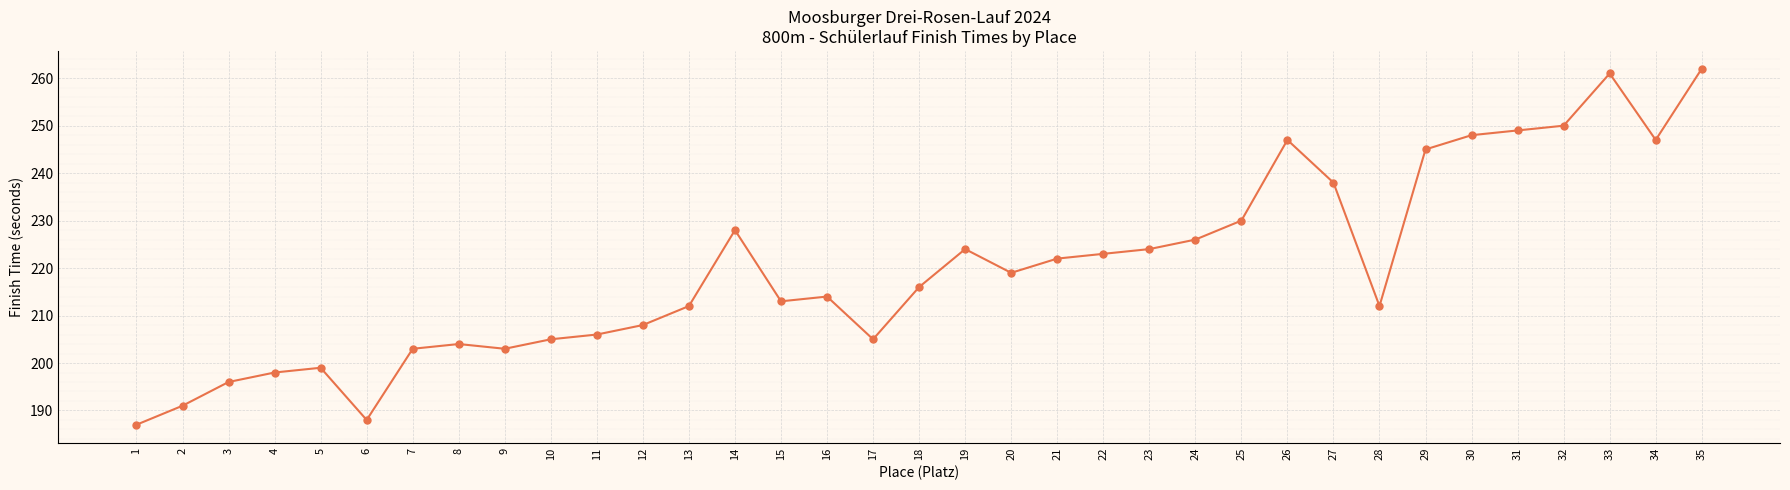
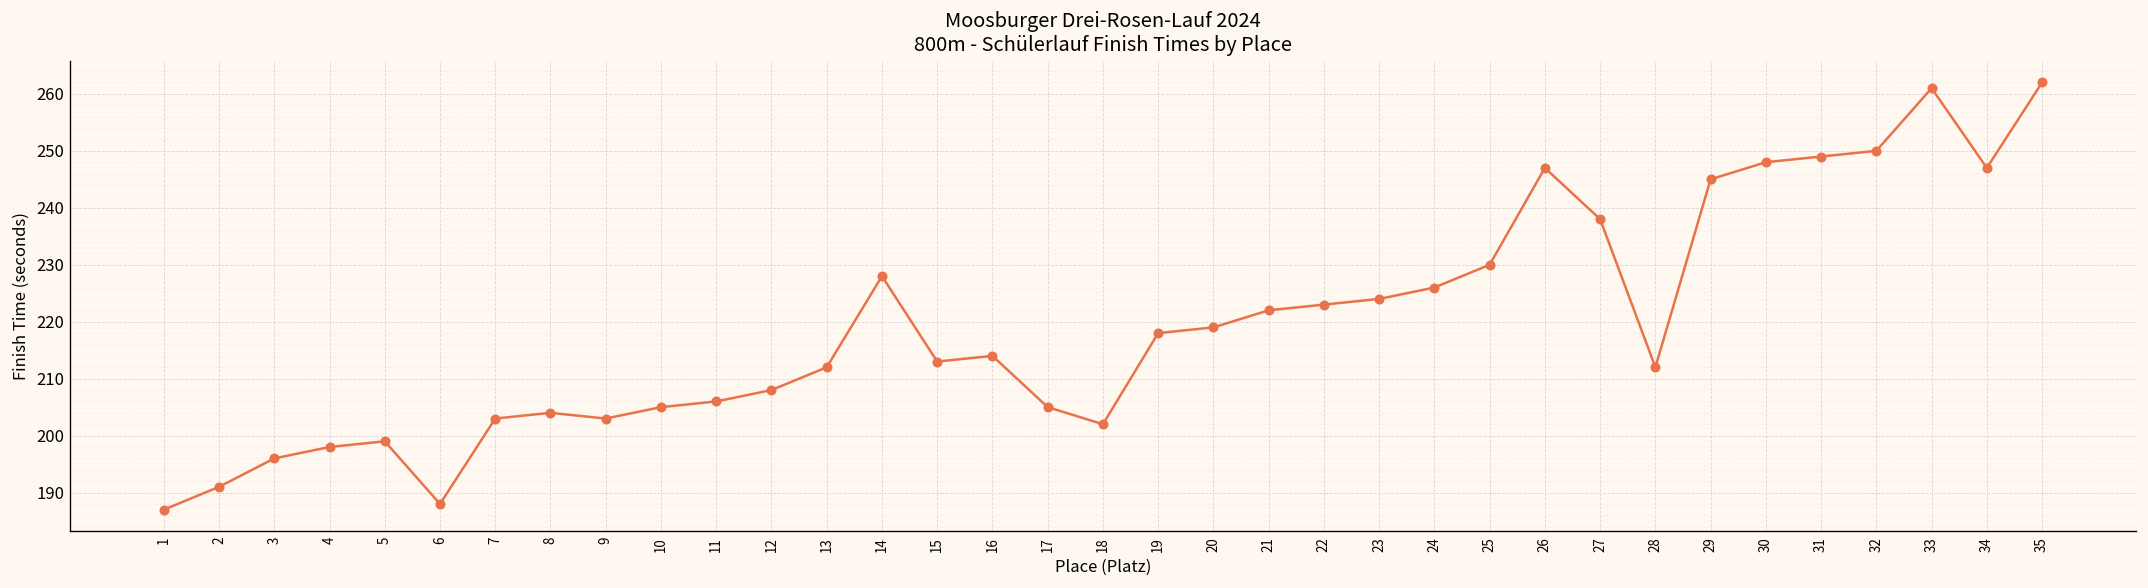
18: 216 -> 202
19: 224 -> 218
